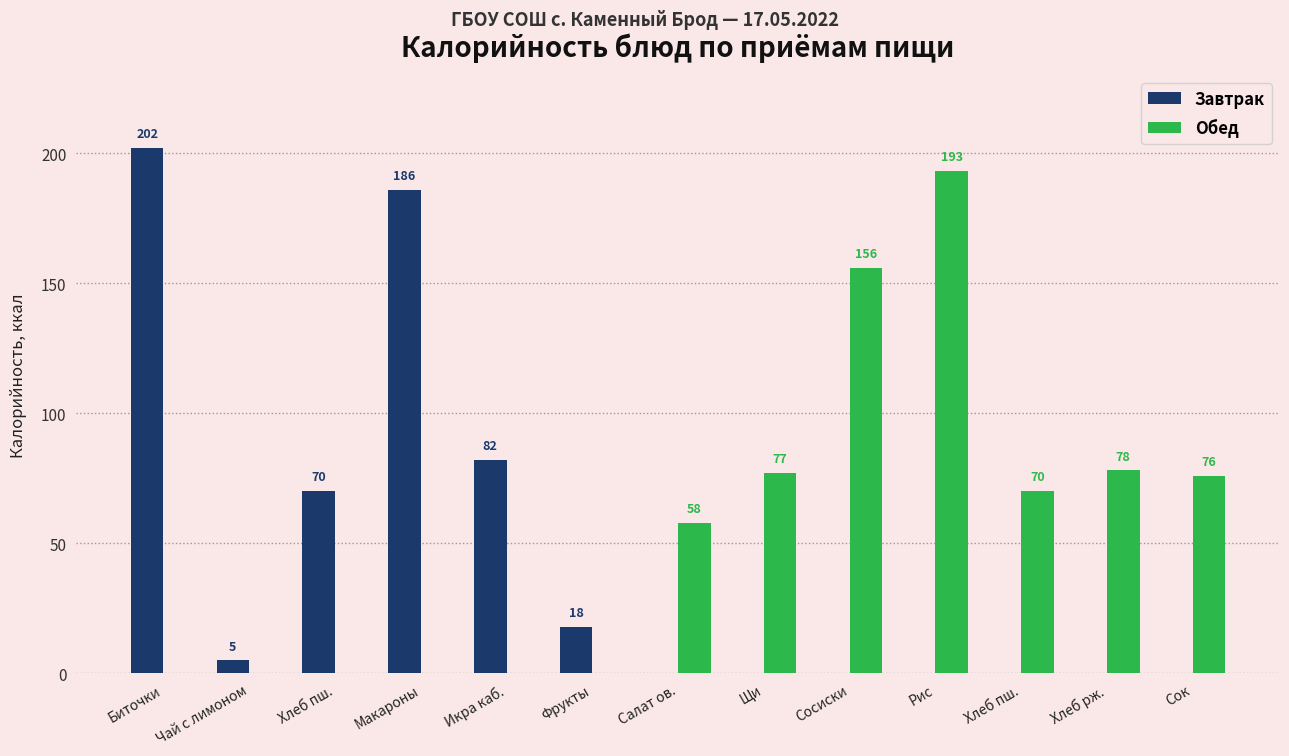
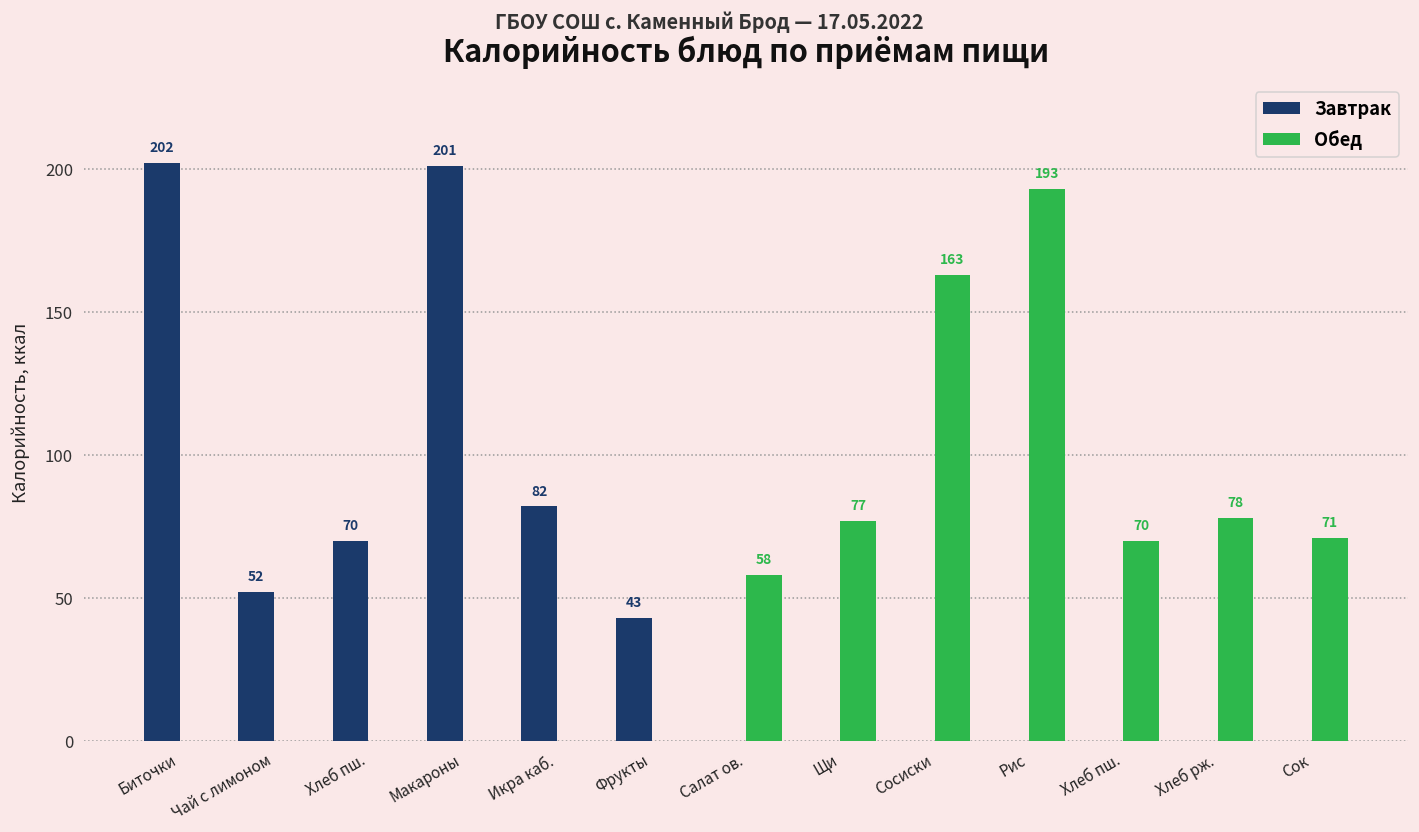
Завтрак, Чай с лимоном: 5 -> 52
Завтрак, Макароны: 186 -> 201
Завтрак, Фрукты: 18 -> 43
Обед, Сосиски: 156 -> 163
Обед, Сок: 76 -> 71
